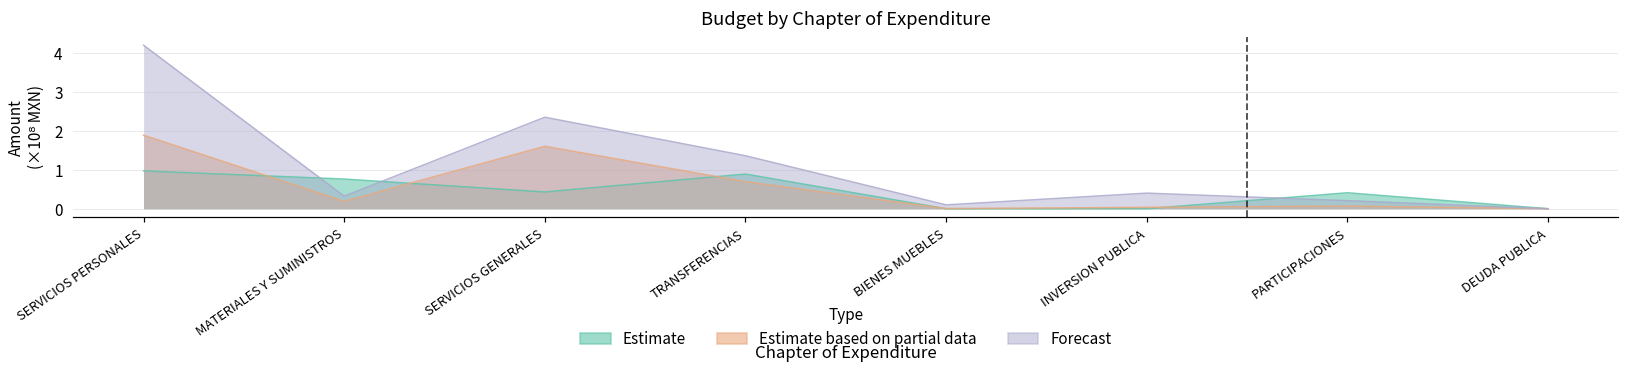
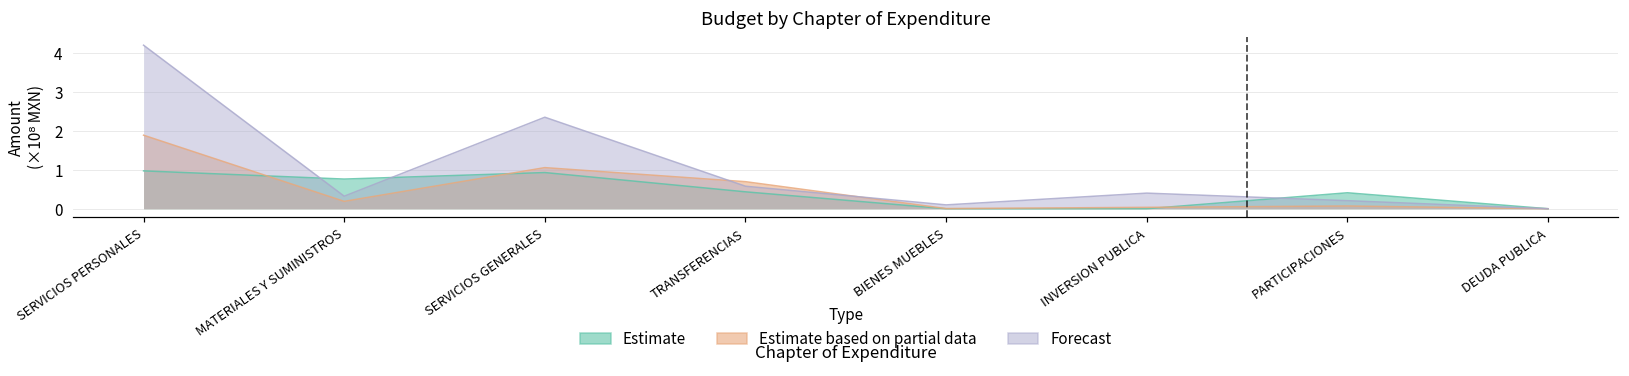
Estimate, SERVICIOS GENERALES: 0.4 -> 0.9
Estimate based on partial data, SERVICIOS GENERALES: 1.6 -> 1.1
Estimate, TRANSFERENCIAS: 0.9 -> 0.4
Forecast, TRANSFERENCIAS: 1.4 -> 0.6
